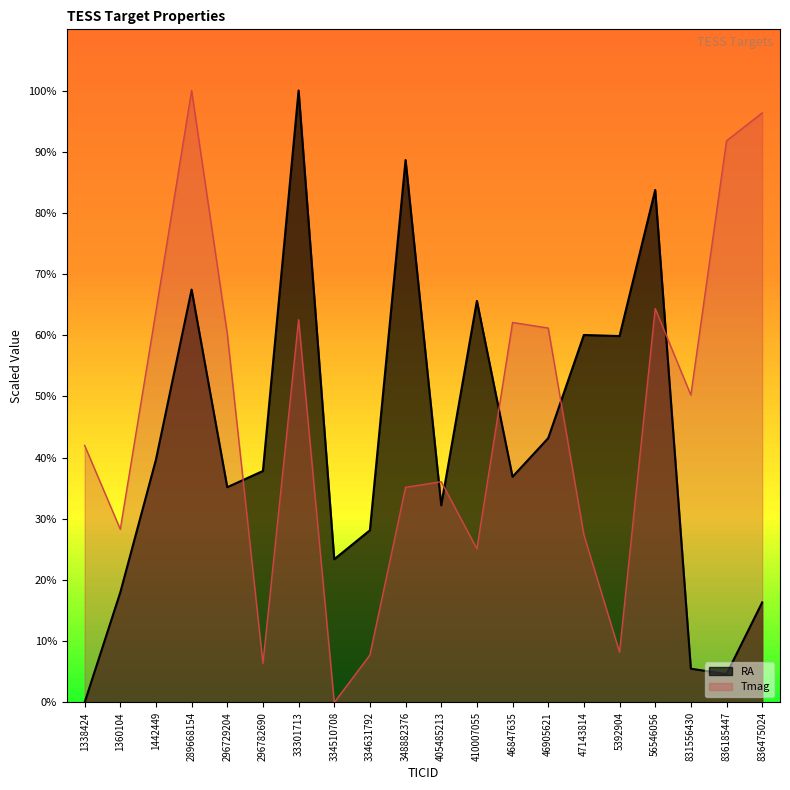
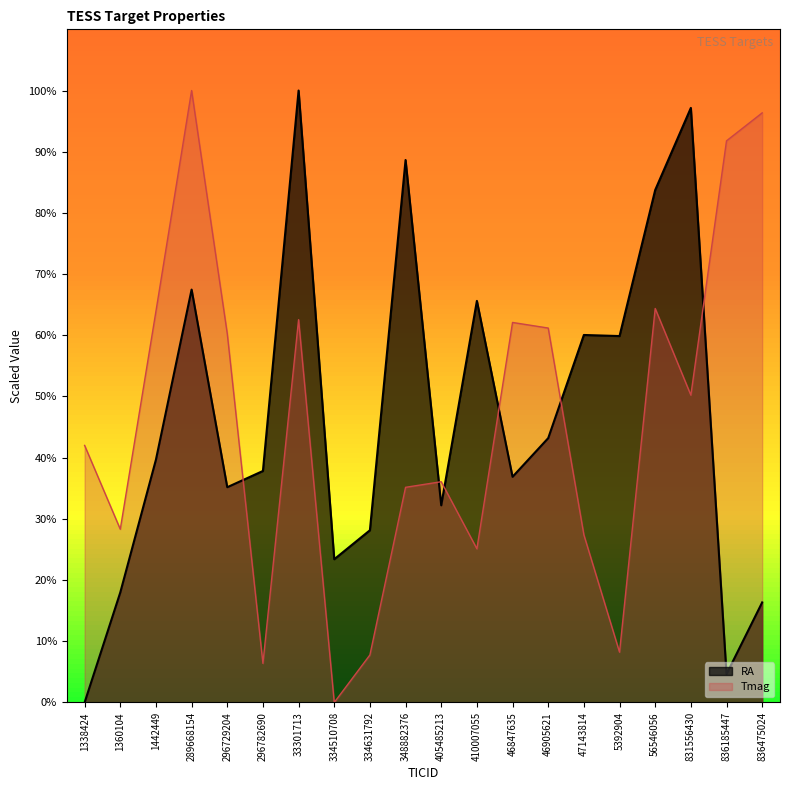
RA, 831556430: 6% -> 97%
